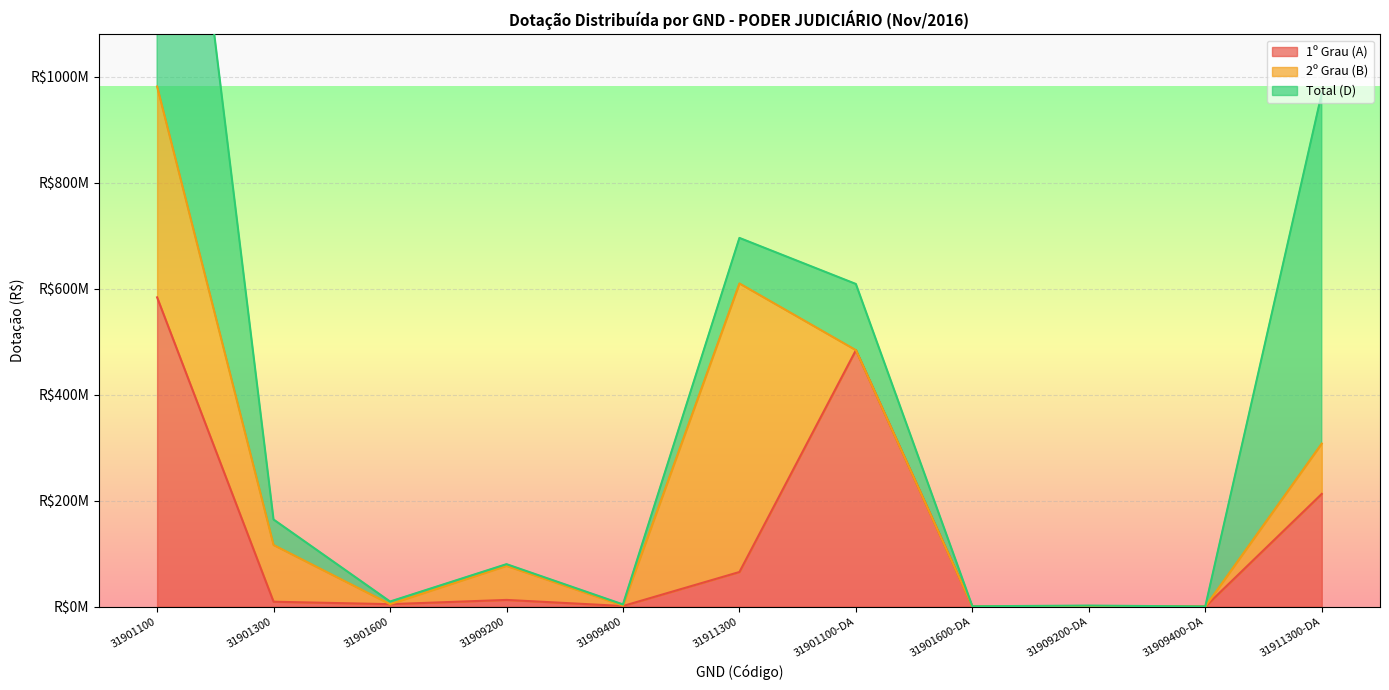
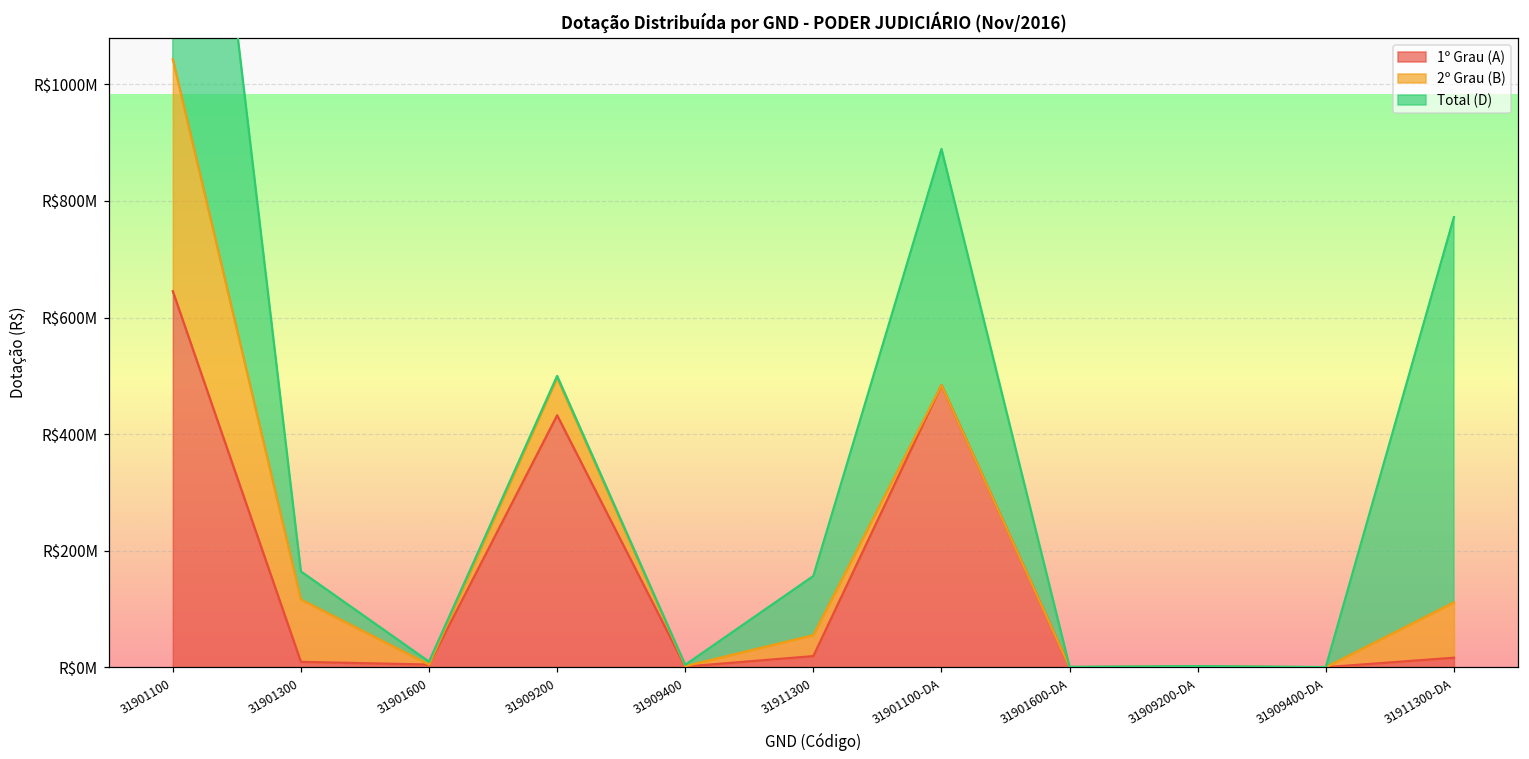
1º Grau (A), 31901100: R$580000000 -> R$650000000
1º Grau (A), 31909200: R$10000000 -> R$430000000
1º Grau (A), 31911300: R$70000000 -> R$20000000
2º Grau (B), 31911300: R$540000000 -> R$40000000
Total (D), 31911300: R$90000000 -> R$100000000
Total (D), 31901100-DA: R$120000000 -> R$410000000
1º Grau (A), 31911300-DA: R$210000000 -> R$20000000
